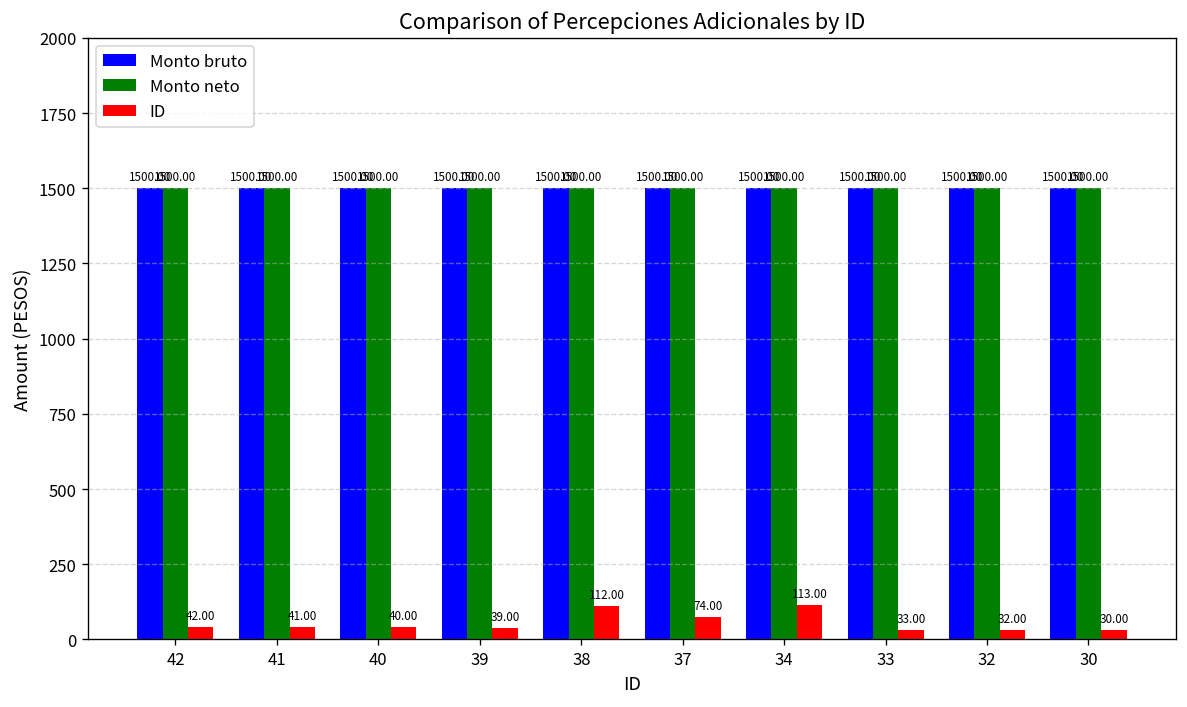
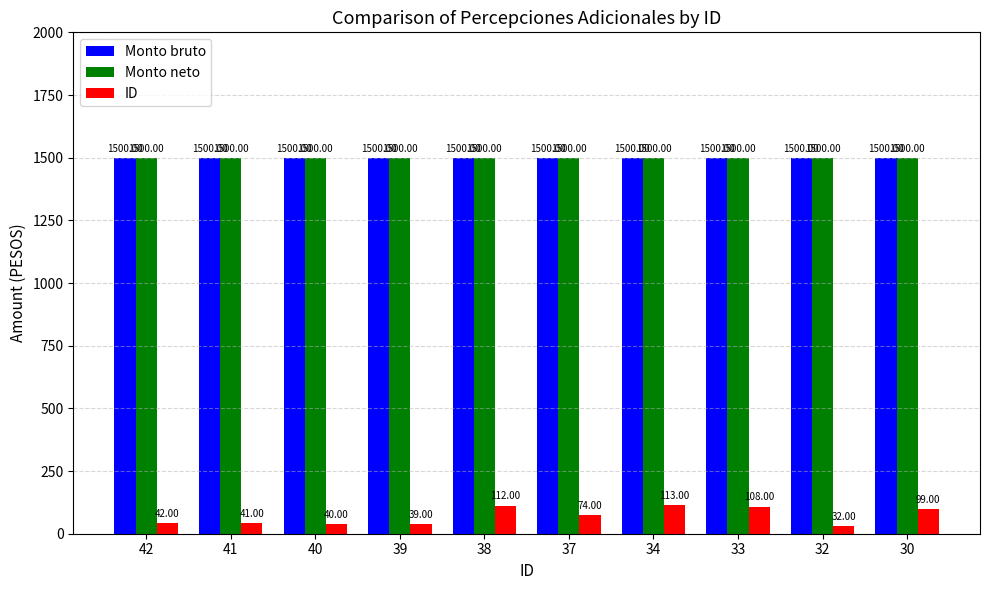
ID, 33: 33.00 -> 108.00
ID, 30: 30.00 -> 99.00
